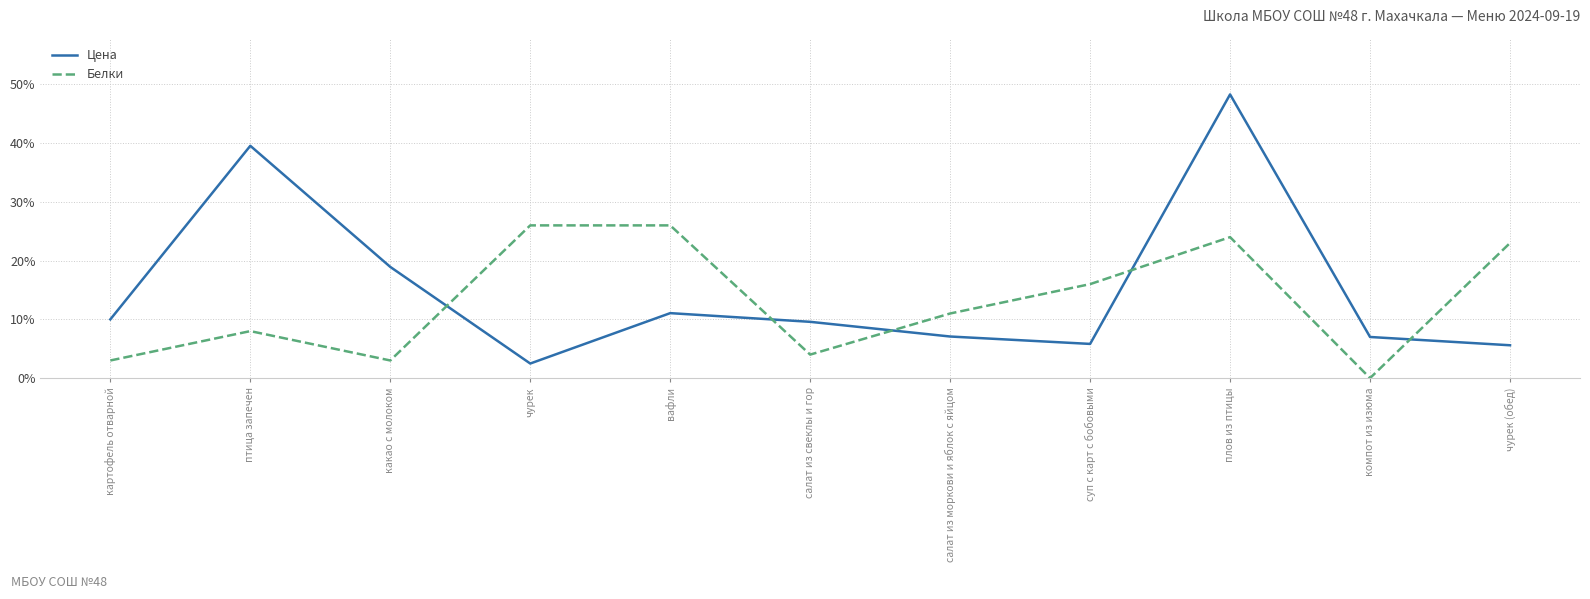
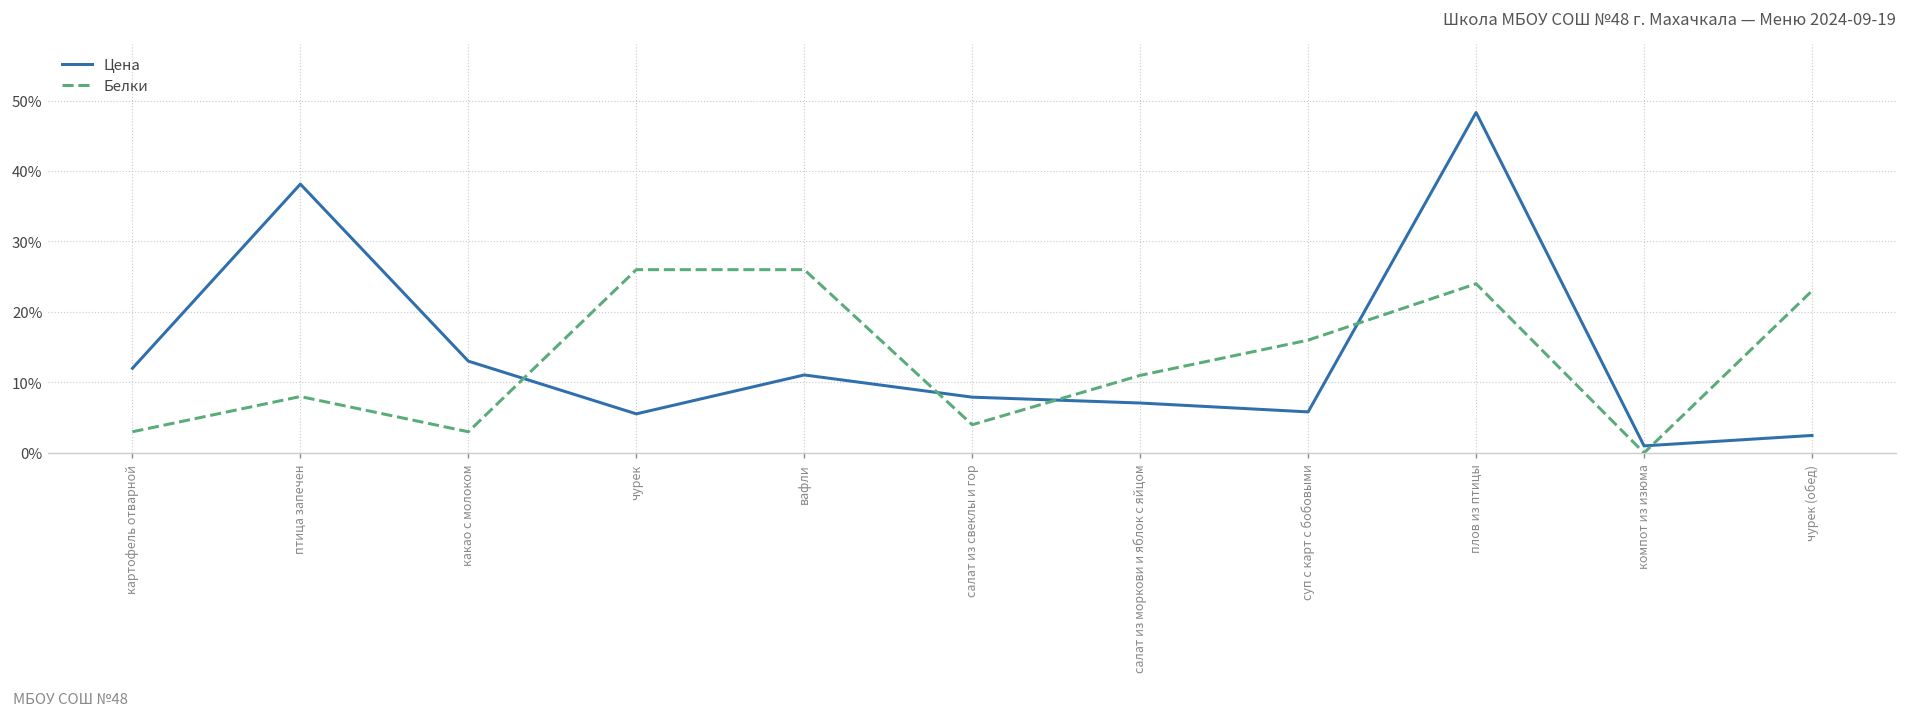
Цена, картофель отварной: 10% -> 12%
Цена, птица запечен: 40% -> 38%
Цена, какао с молоком: 19% -> 13%
Цена, чурек: 2% -> 6%
Цена, салат из свеклы и гор: 10% -> 8%
Цена, компот из изюма: 7% -> 1%
Цена, чурек (обед): 6% -> 2%
